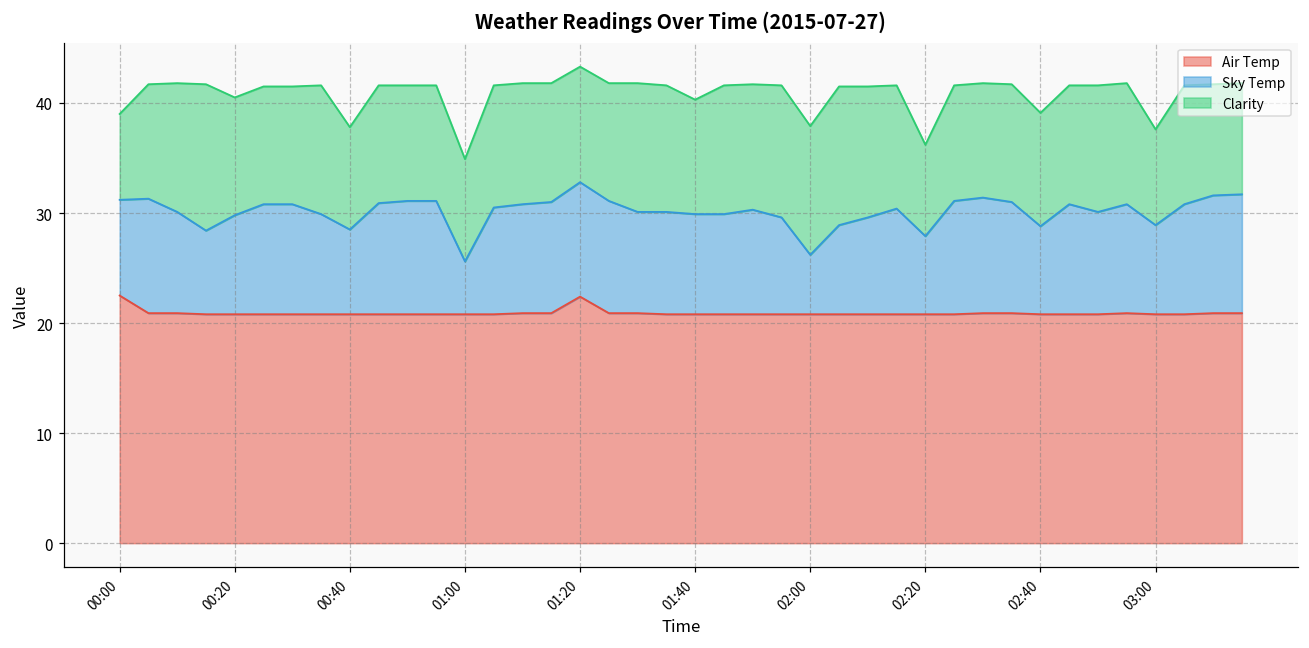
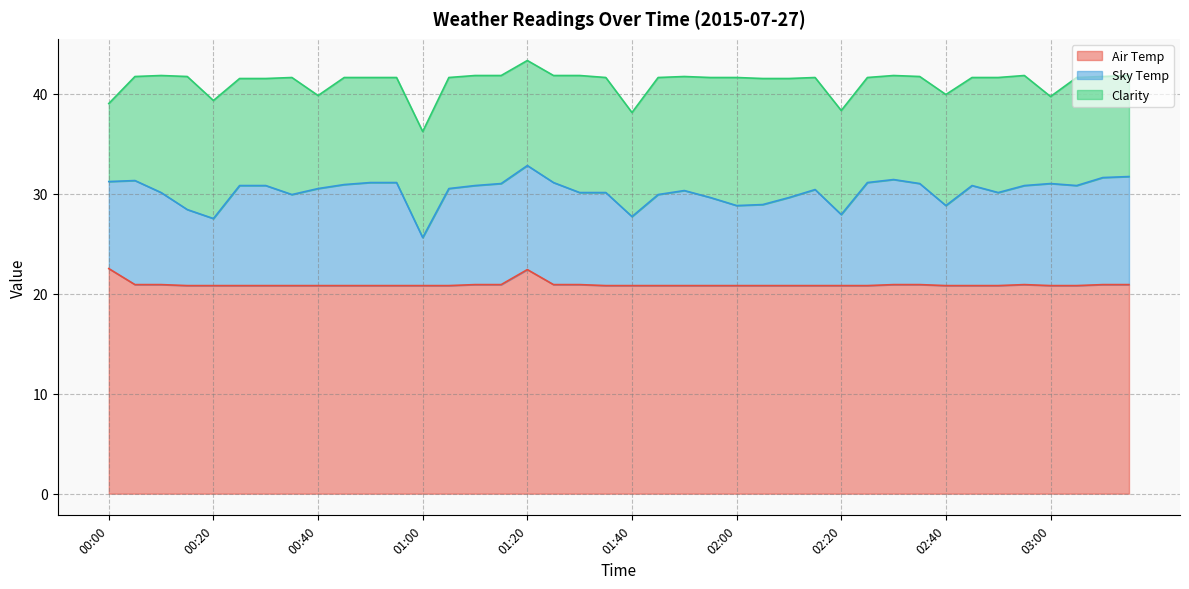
Sky Temp, 00:20: 9.0 -> 6.7
Clarity, 00:20: 10.7 -> 11.8
Sky Temp, 00:40: 7.7 -> 9.7
Clarity, 01:00: 9.3 -> 10.6
Sky Temp, 01:40: 9.1 -> 6.9
Sky Temp, 02:00: 5.4 -> 8.0
Clarity, 02:00: 11.7 -> 12.8
Clarity, 02:20: 8.3 -> 10.4
Clarity, 02:40: 10.3 -> 11.1
Sky Temp, 03:00: 8.1 -> 10.2
